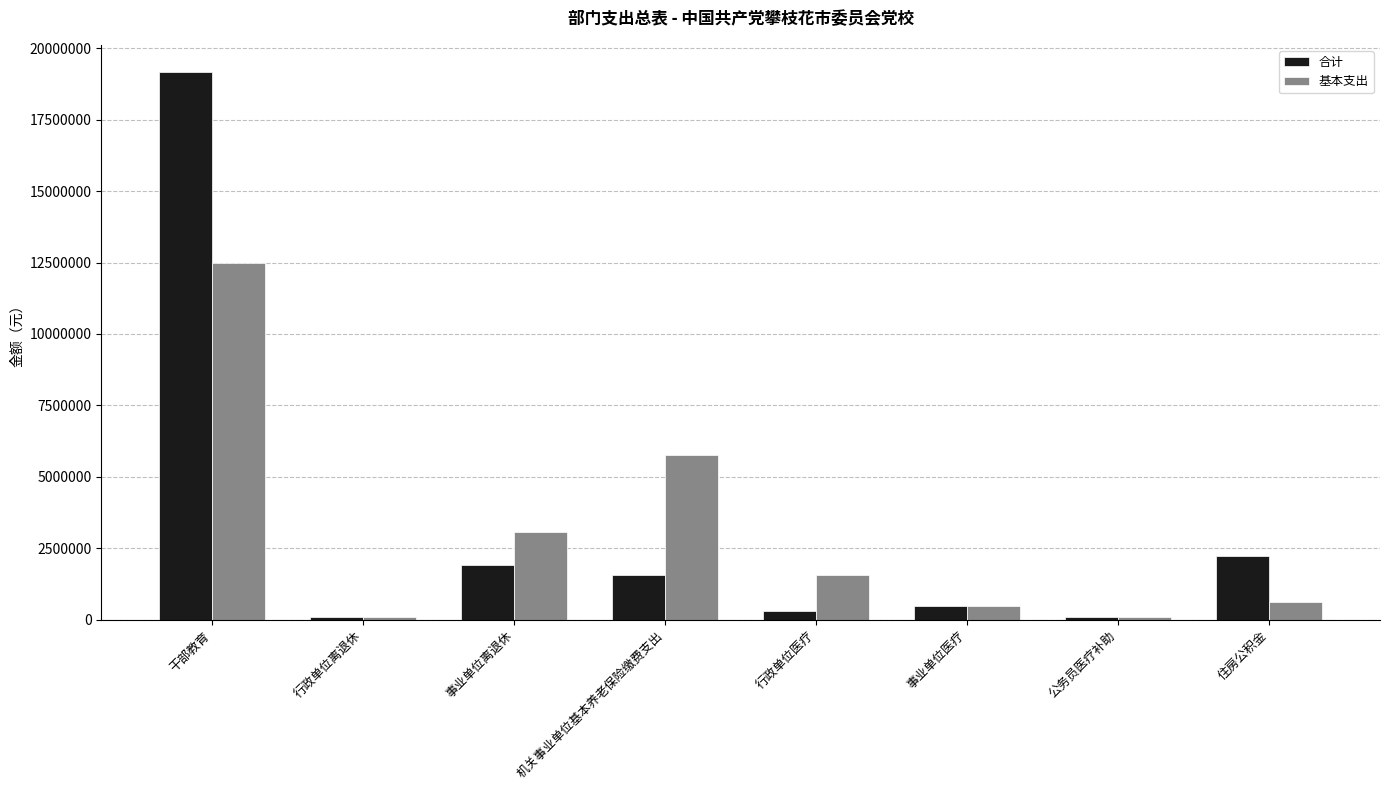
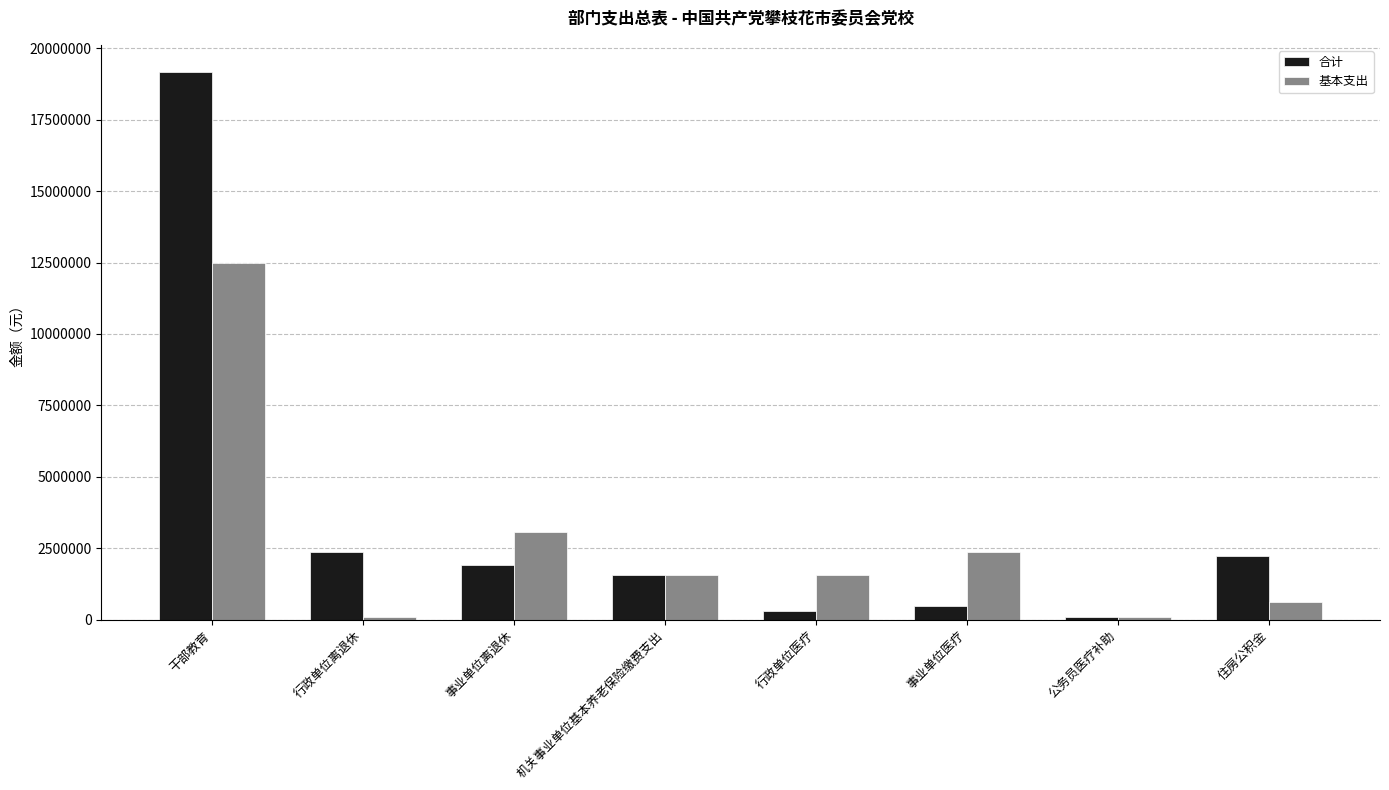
合计, 行政单位离退休: 100000 -> 2400000
基本支出, 机关事业单位基本养老保险缴费支出: 5800000 -> 1600000
基本支出, 事业单位医疗: 500000 -> 2400000
